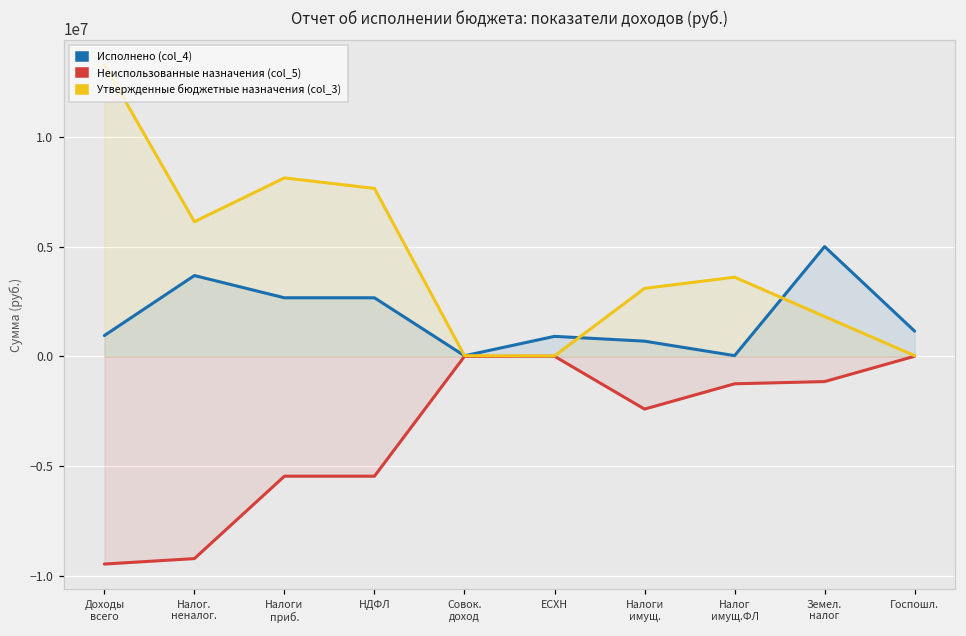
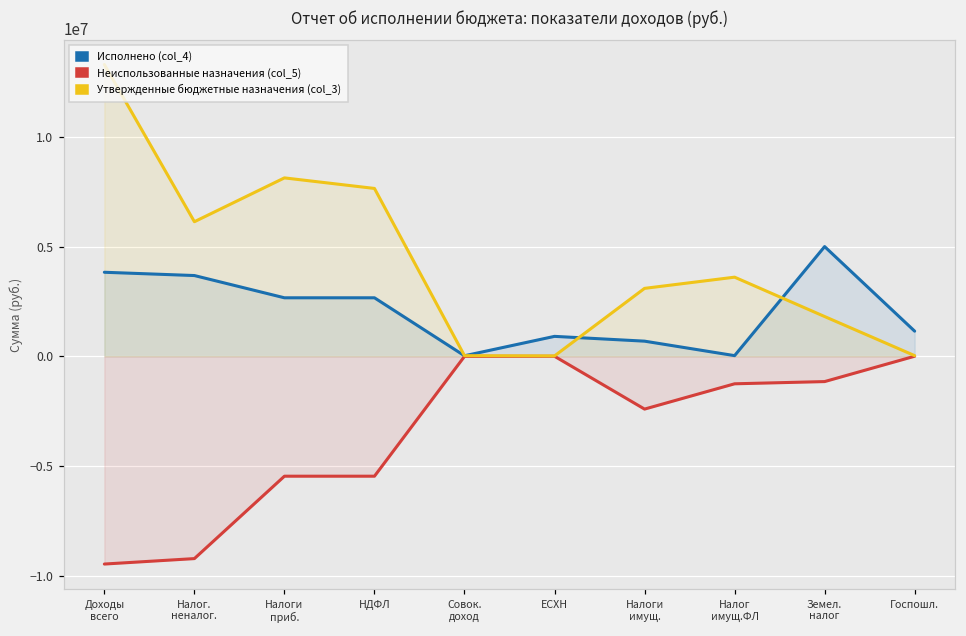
Исполнено (col_4), Доходы всего: 900000 -> 3800000
